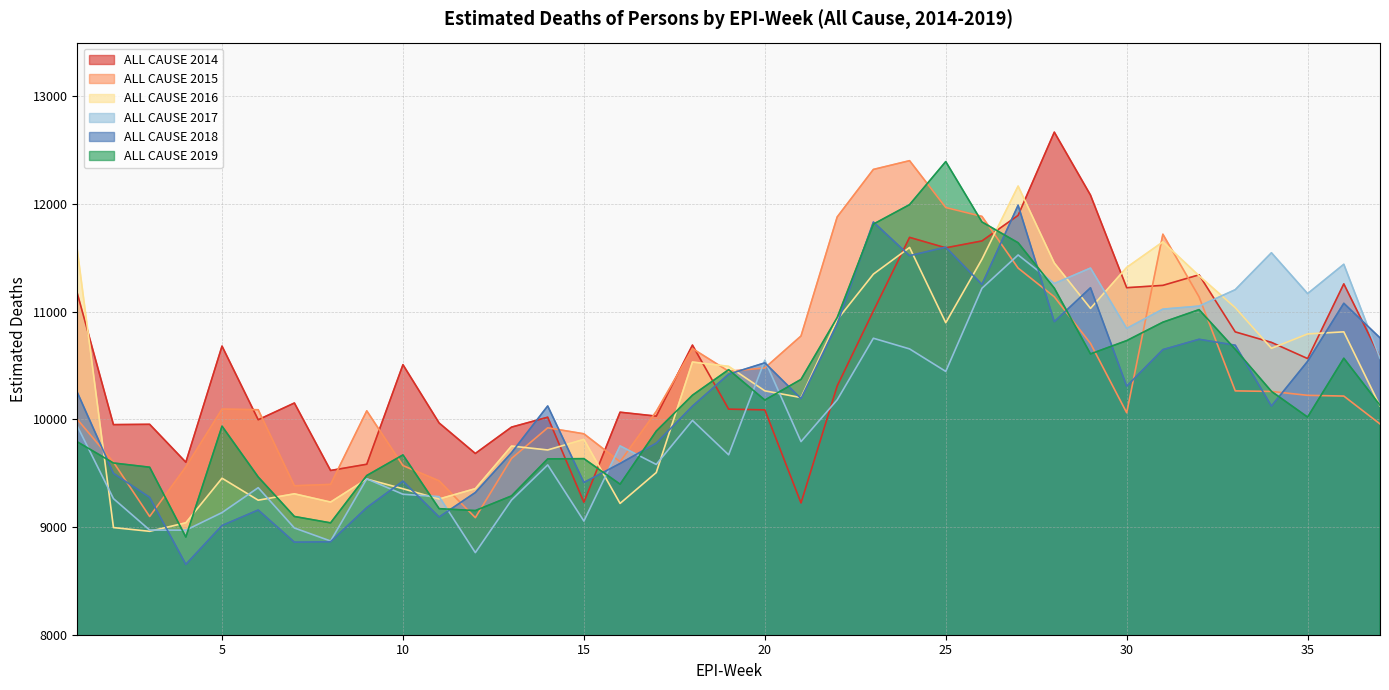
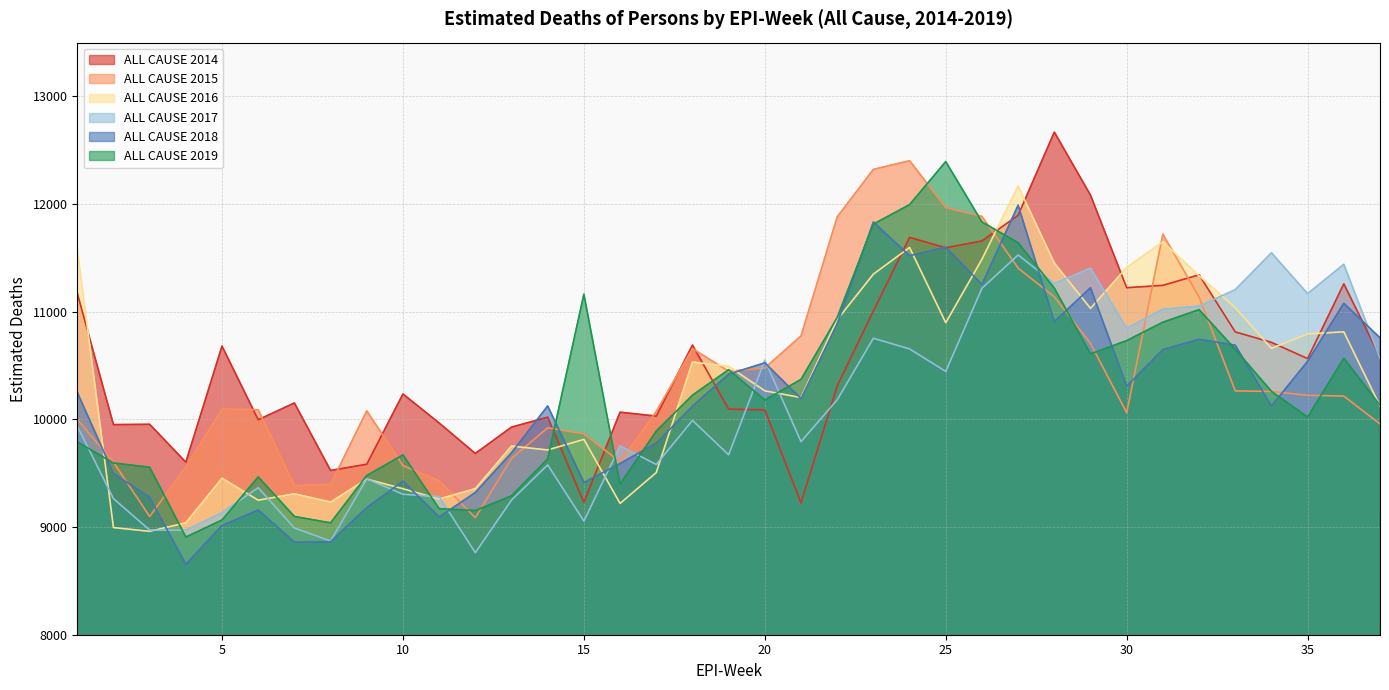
ALL CAUSE 2019, 5: 9940 -> 9070
ALL CAUSE 2014, 10: 10510 -> 10240
ALL CAUSE 2019, 15: 9640 -> 11160
